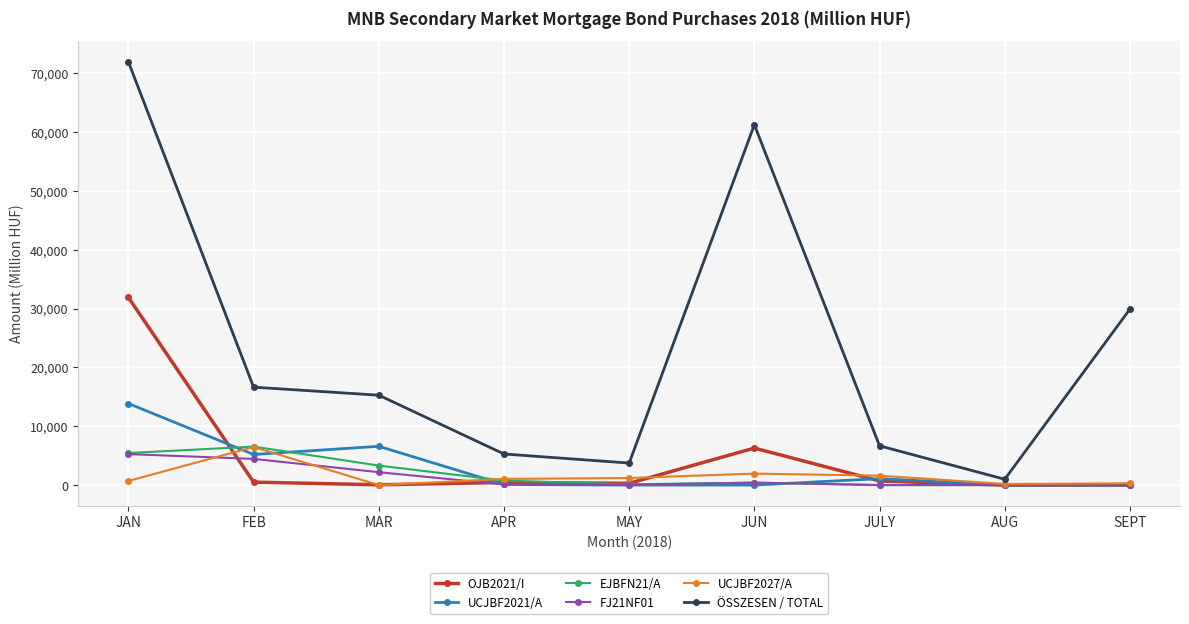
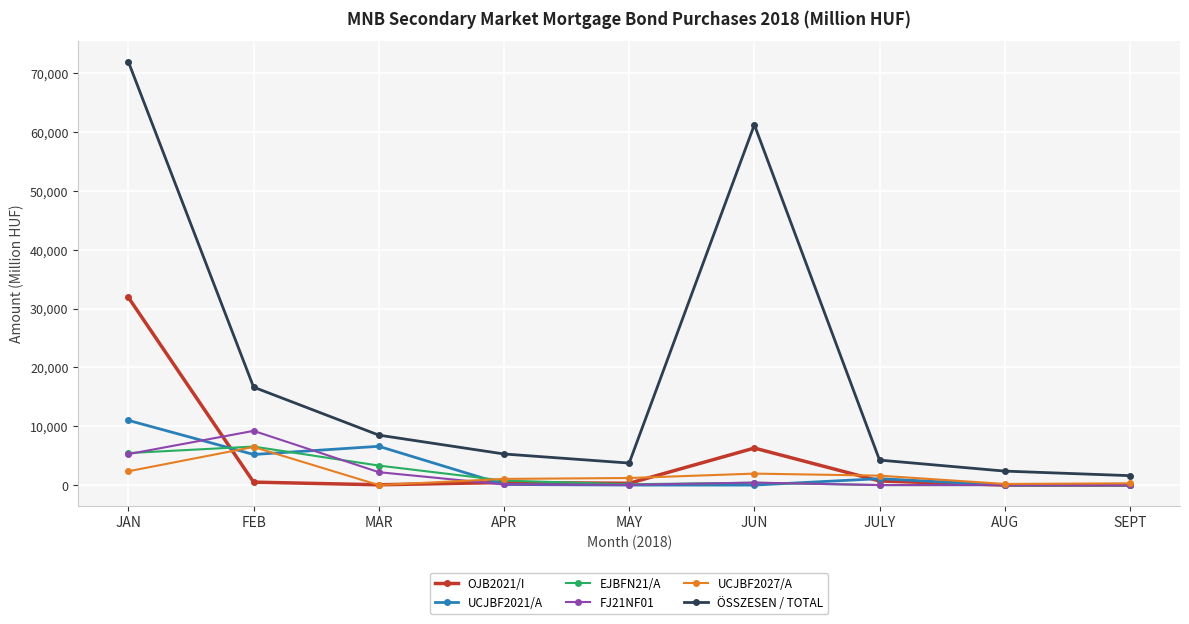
UCJBF2021/A, JAN: 14,000 -> 11,000
UCJBF2027/A, JAN: 1,000 -> 2,000
FJ21NF01, FEB: 4,000 -> 9,000
ÖSSZESEN / TOTAL, MAR: 15,000 -> 8,000
ÖSSZESEN / TOTAL, JULY: 7,000 -> 4,000
ÖSSZESEN / TOTAL, AUG: 1,000 -> 2,000
ÖSSZESEN / TOTAL, SEPT: 30,000 -> 2,000
